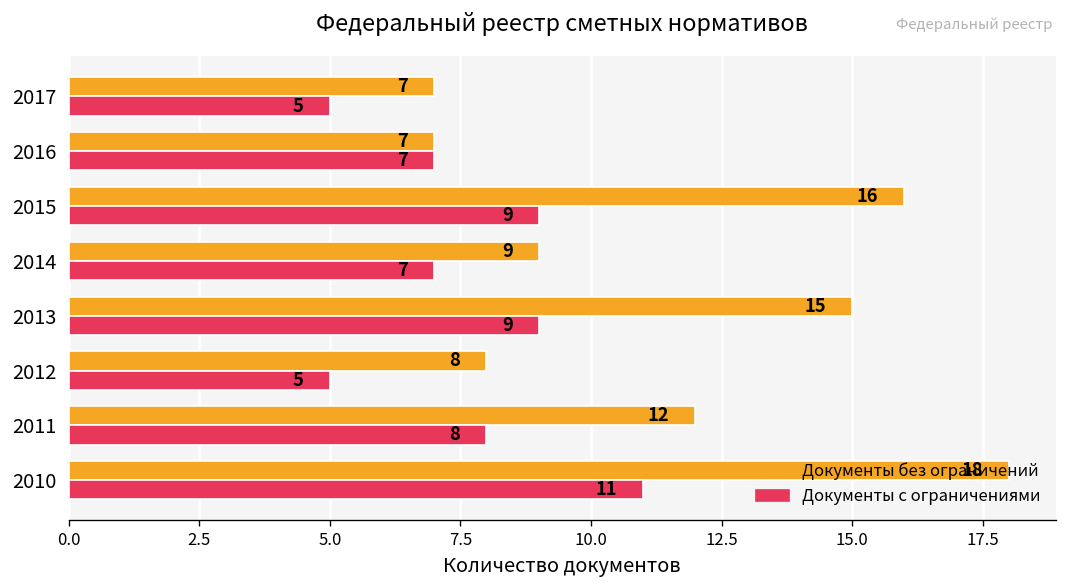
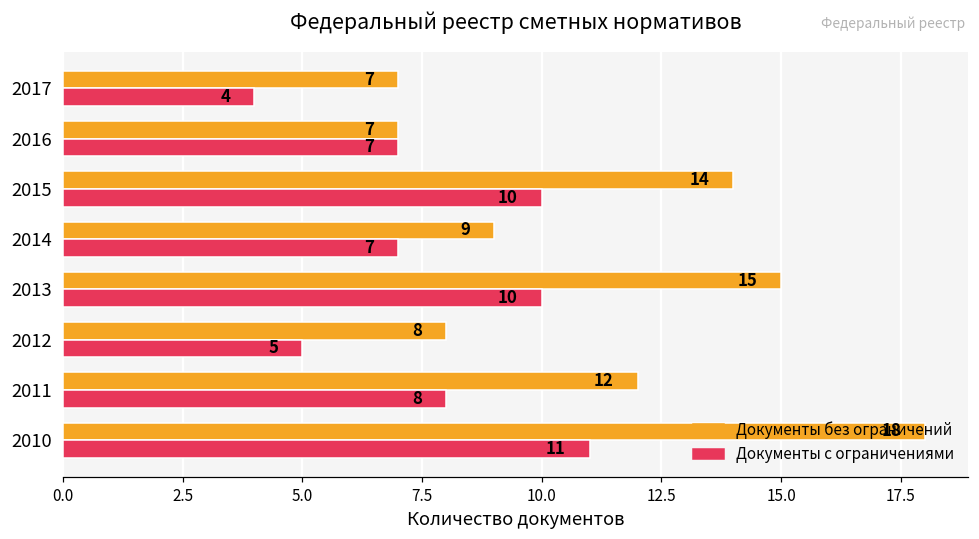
Документы с ограничениями, 2017: 5 -> 4
Документы без ограничений, 2015: 16 -> 14
Документы с ограничениями, 2015: 9 -> 10
Документы с ограничениями, 2013: 9 -> 10
